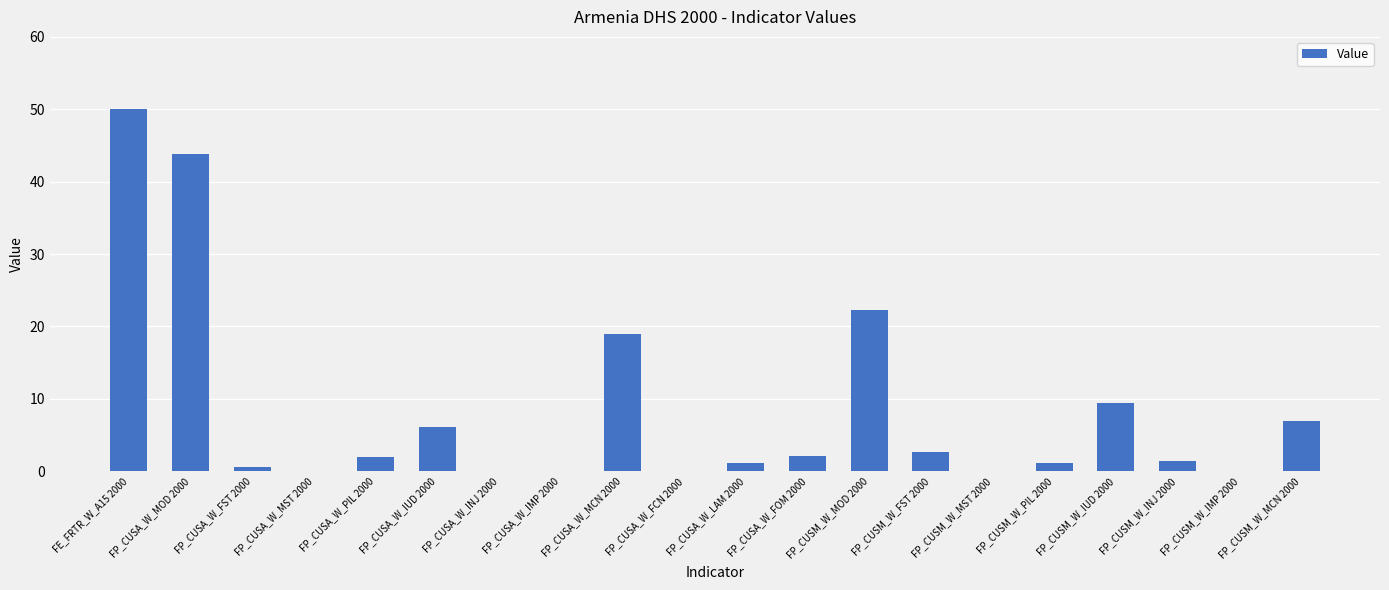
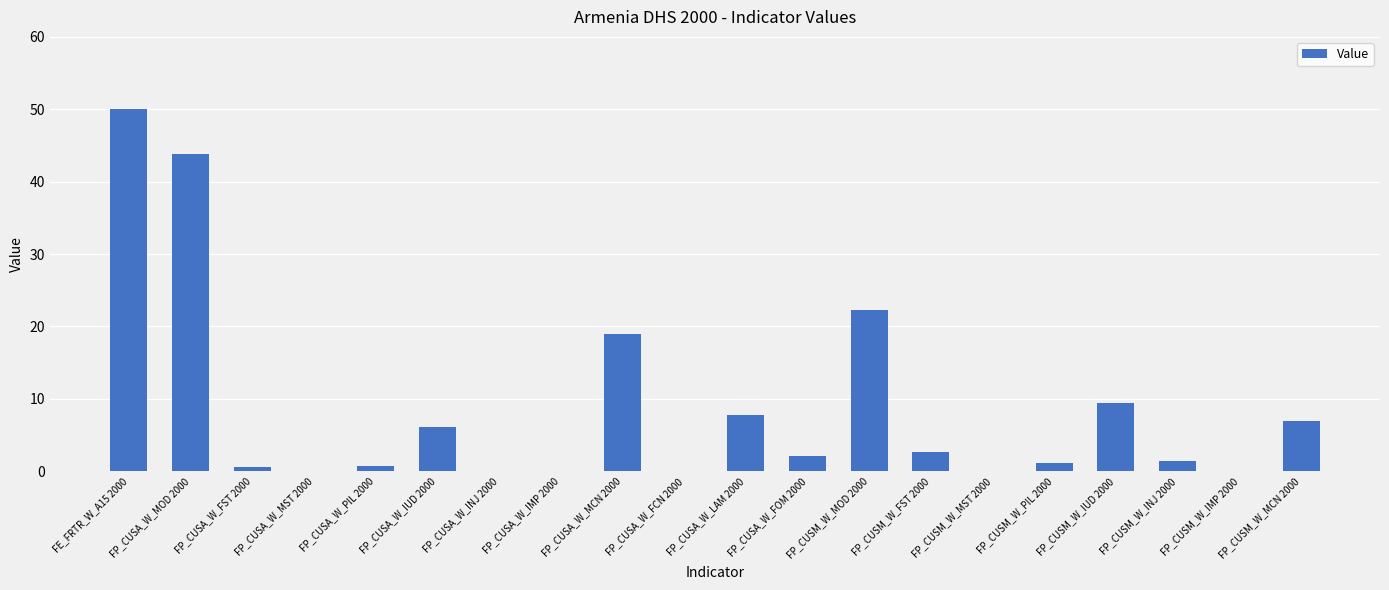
FP_CUSA_W_PIL 2000: 2 -> 1
FP_CUSA_W_LAM 2000: 1 -> 8
